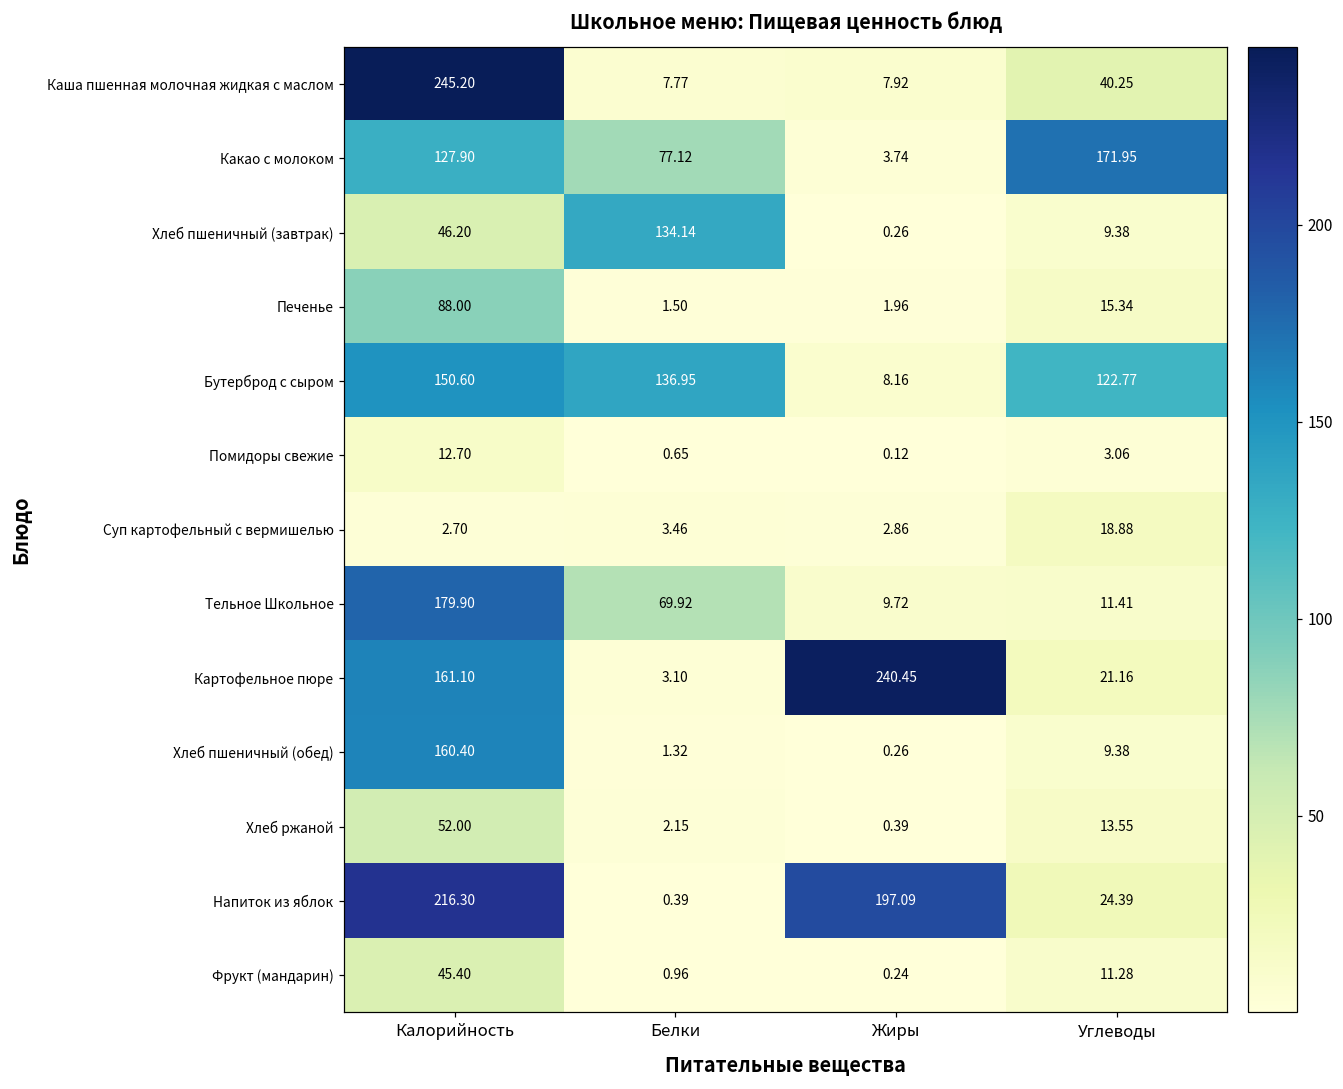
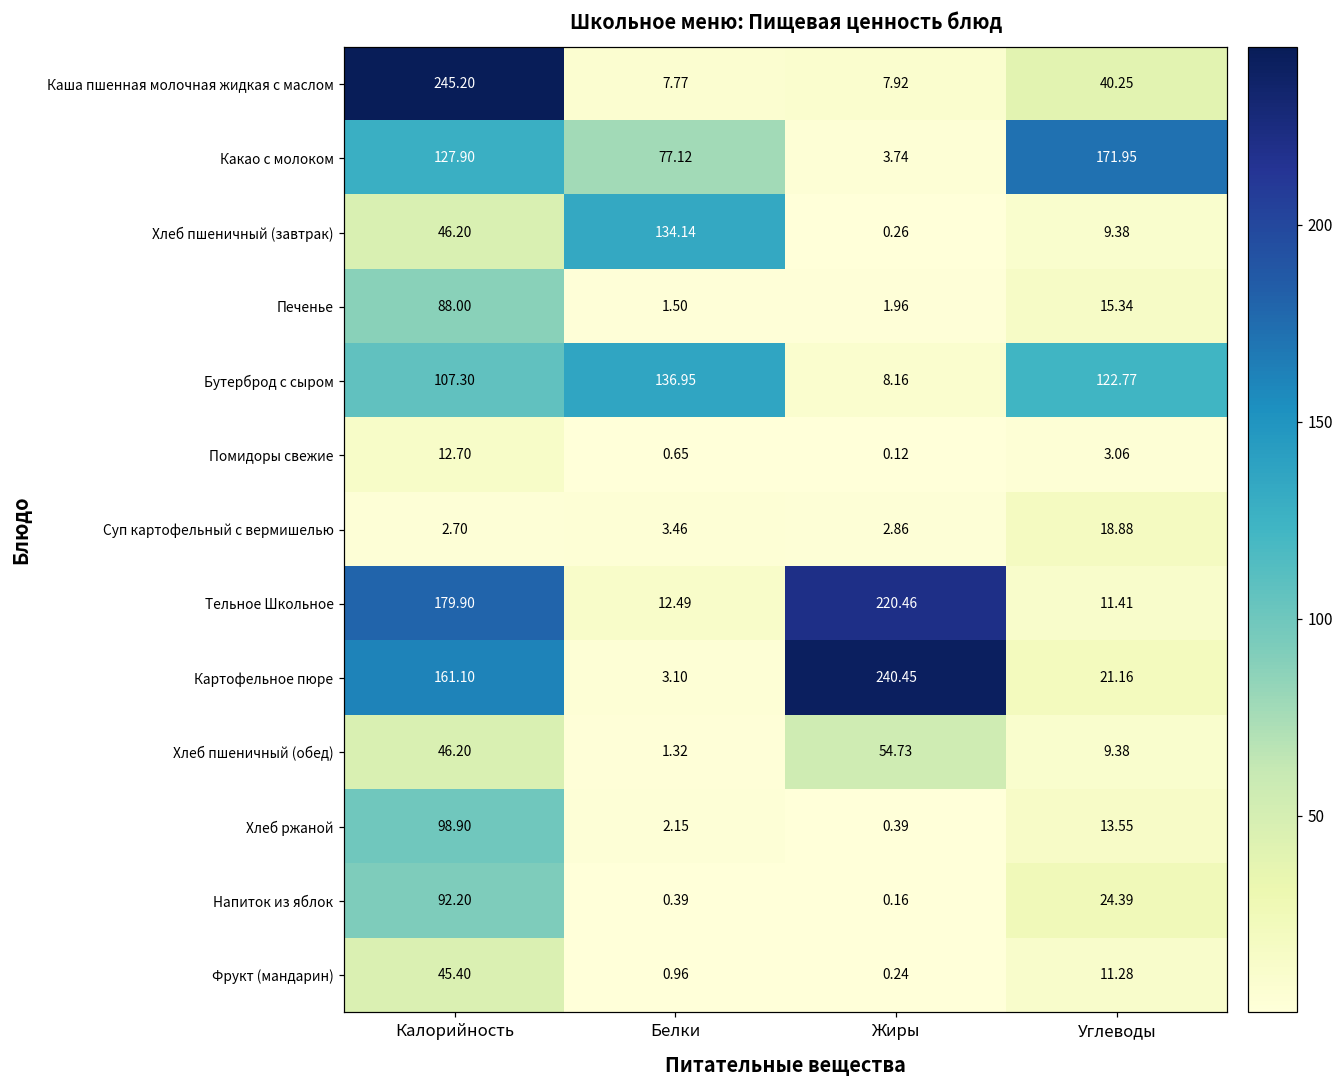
Бутерброд с сыром, Калорийность: 150.60 -> 107.30
Тельное Школьное, Белки: 69.92 -> 12.49
Тельное Школьное, Жиры: 9.72 -> 220.46
Хлеб пшеничный (обед), Калорийность: 160.40 -> 46.20
Хлеб пшеничный (обед), Жиры: 0.26 -> 54.73
Хлеб ржаной, Калорийность: 52.00 -> 98.90
Напиток из яблок, Калорийность: 216.30 -> 92.20
Напиток из яблок, Жиры: 197.09 -> 0.16
